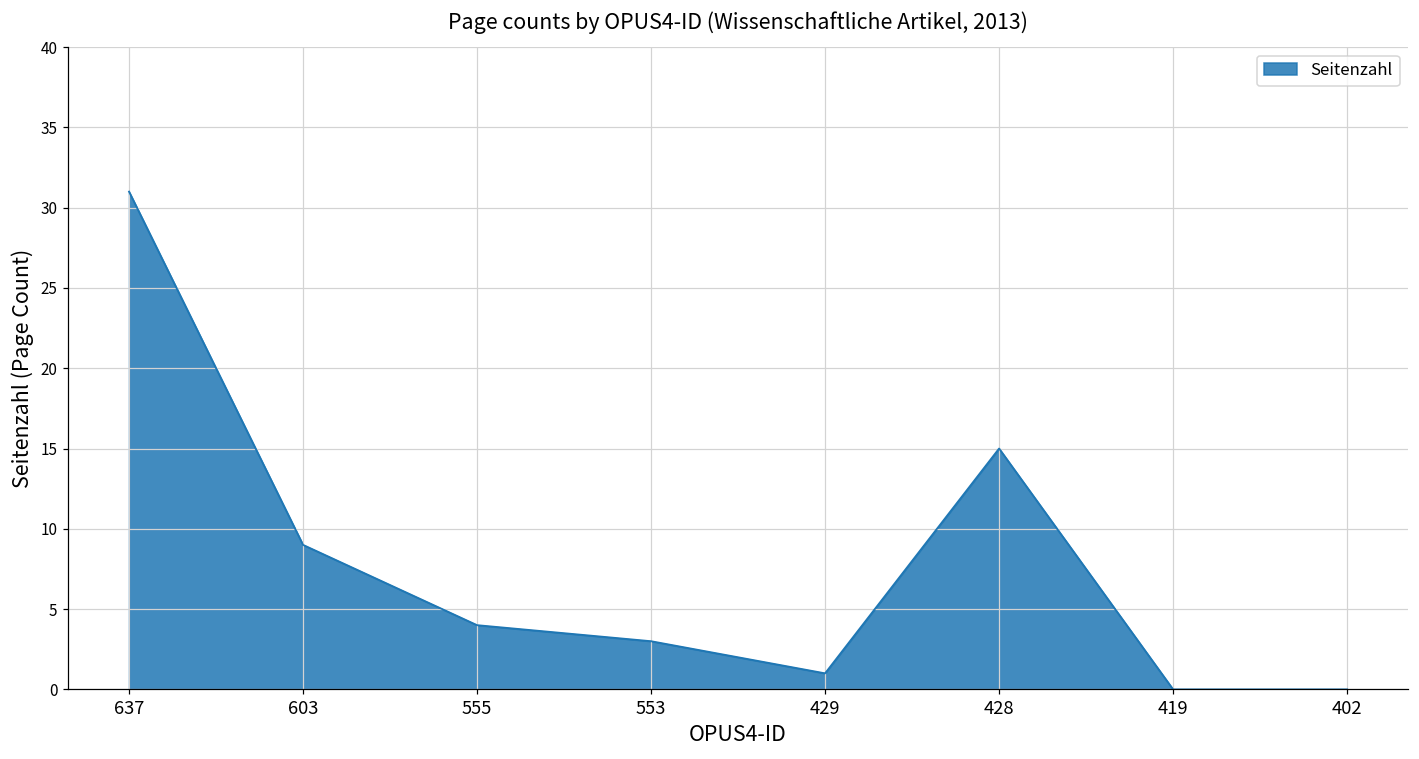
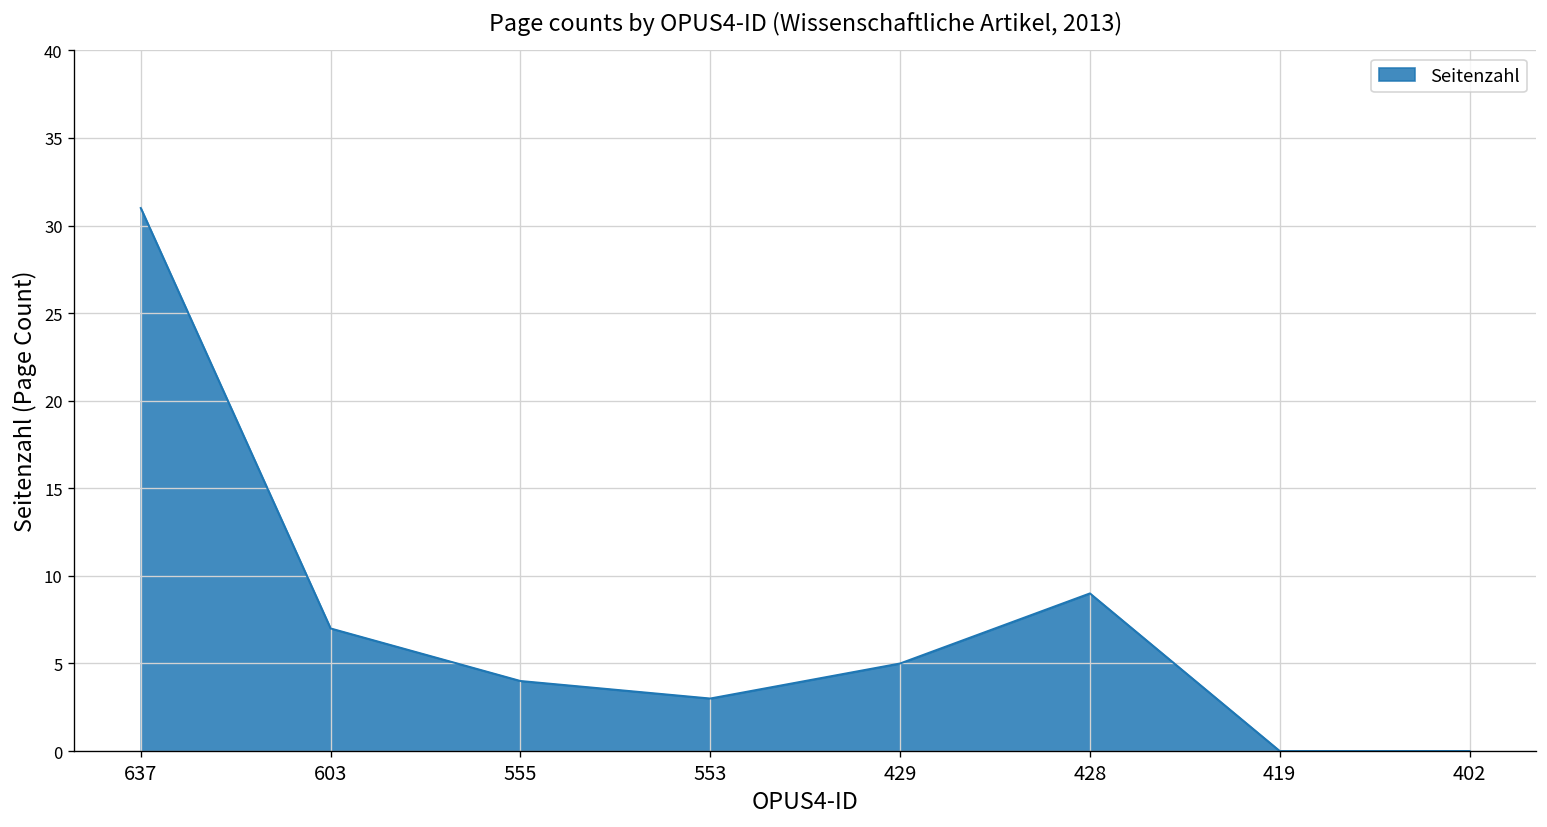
603: 9 -> 7
429: 1 -> 5
428: 15 -> 9
